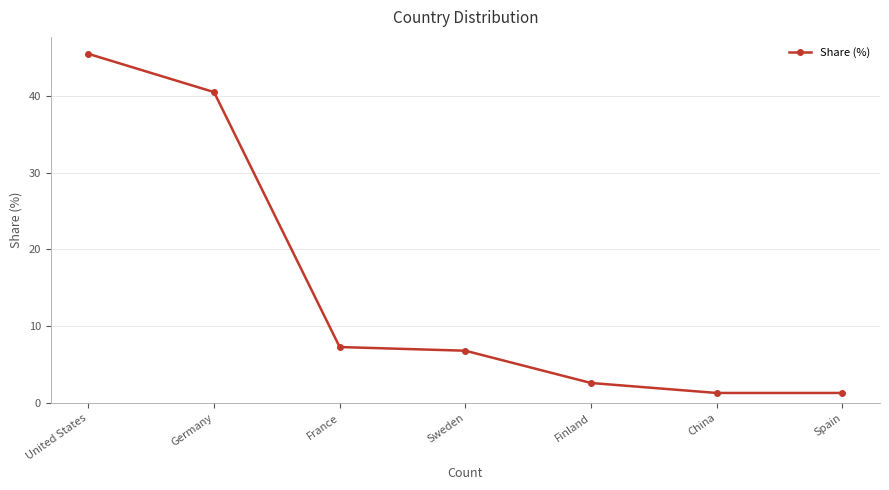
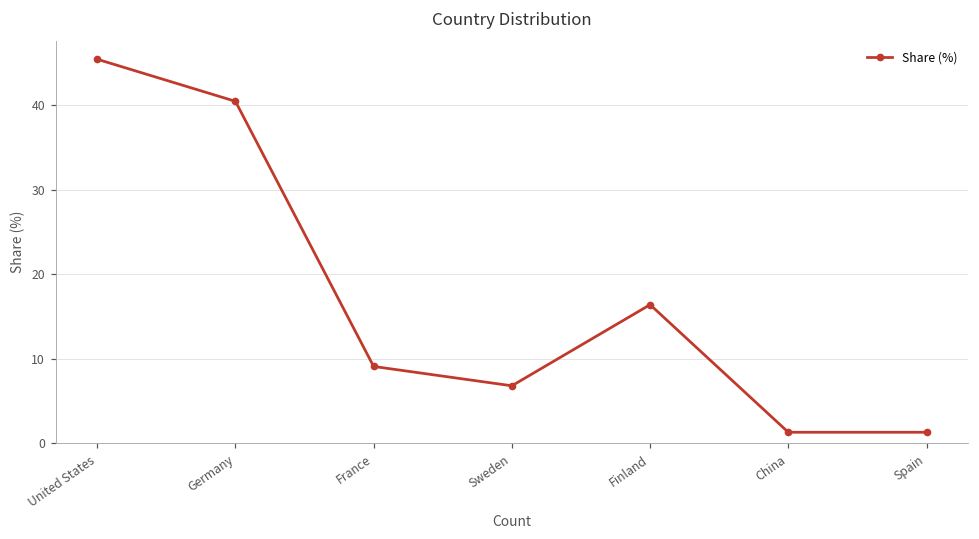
France: 7 -> 9
Finland: 3 -> 16
